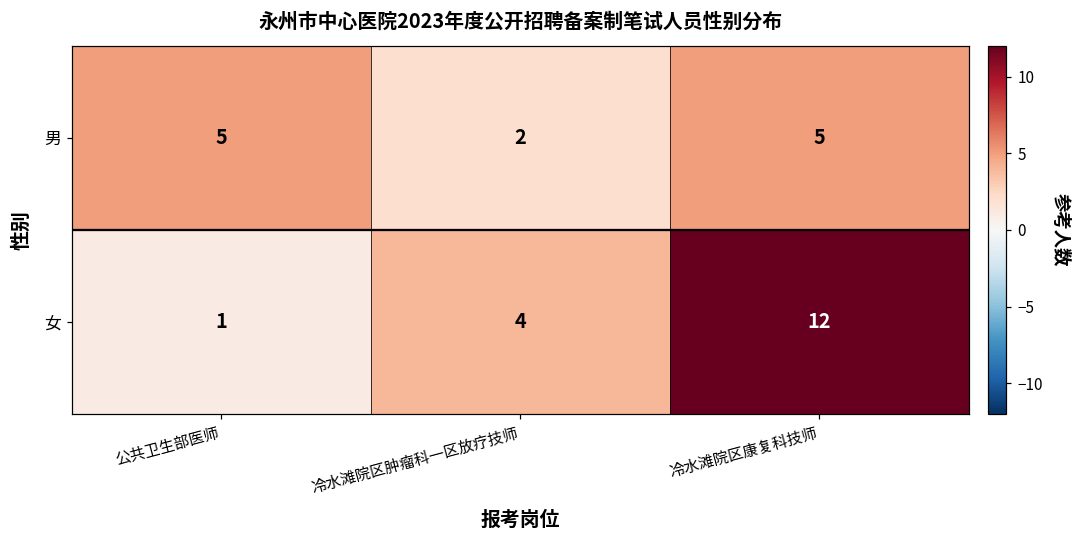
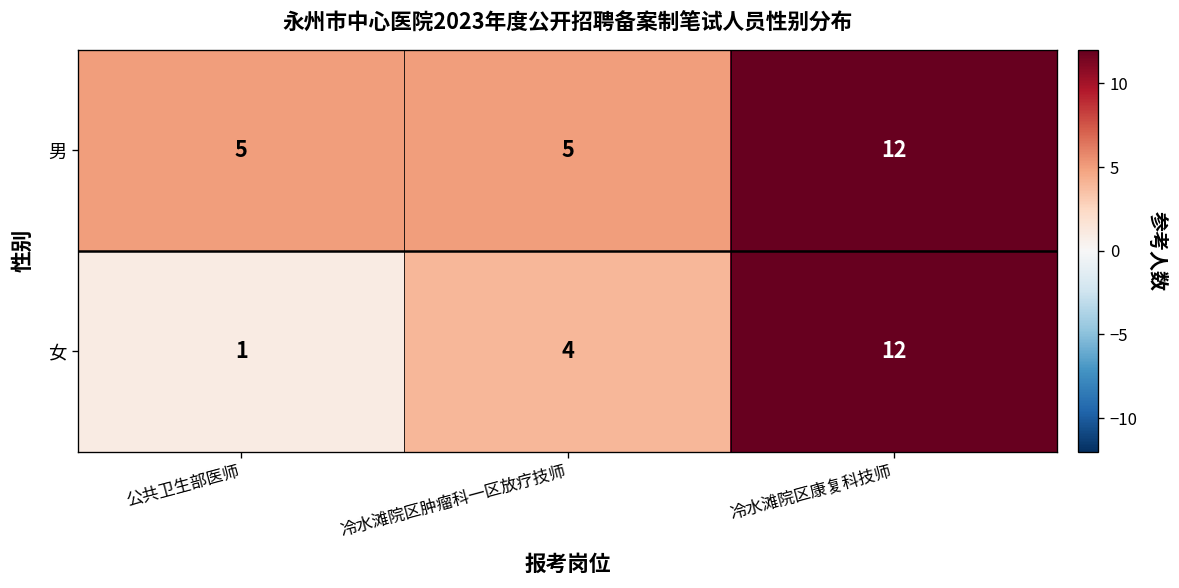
男, 冷水滩院区肿瘤科一区放疗技师: 2 -> 5
男, 冷水滩院区康复科技师: 5 -> 12
